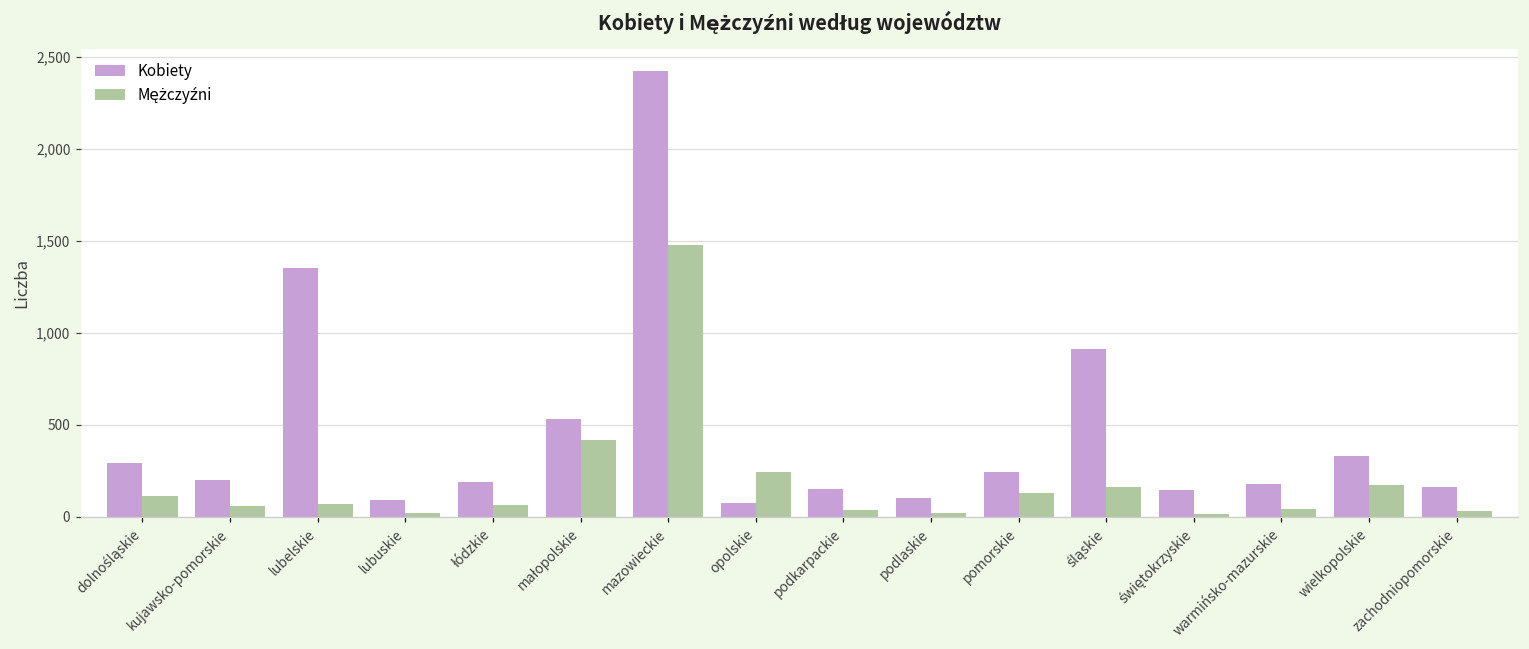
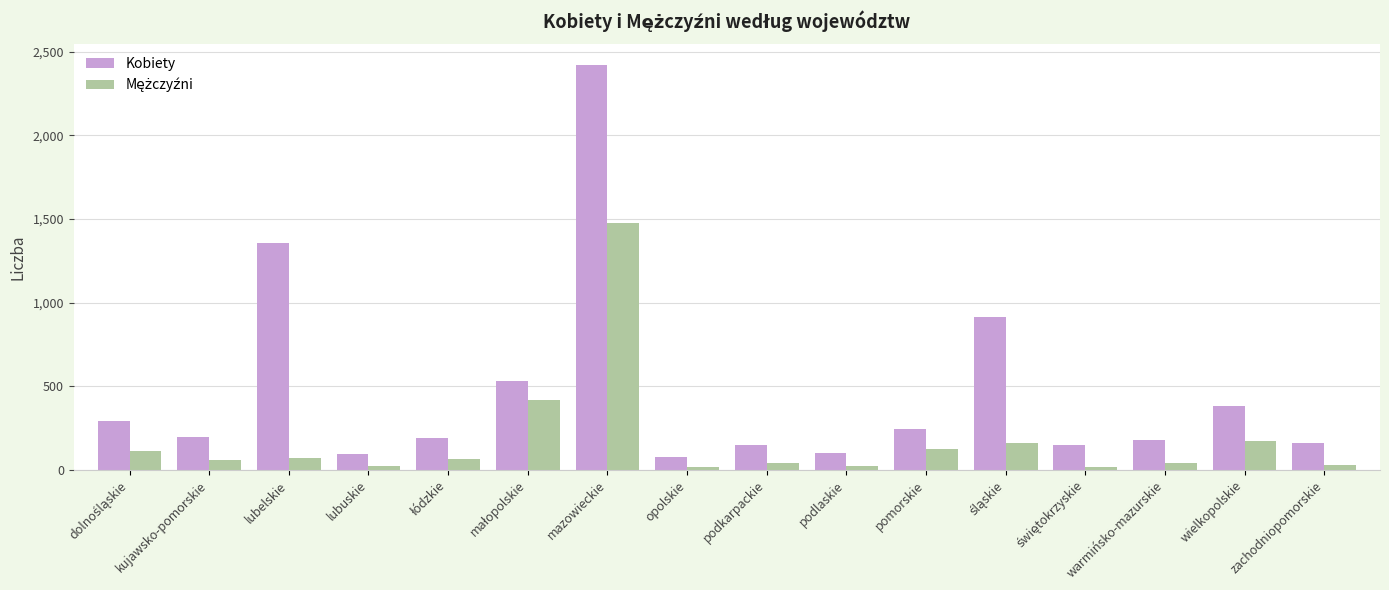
Mężczyźni, opolskie: 240 -> 20
Kobiety, wielkopolskie: 330 -> 380
